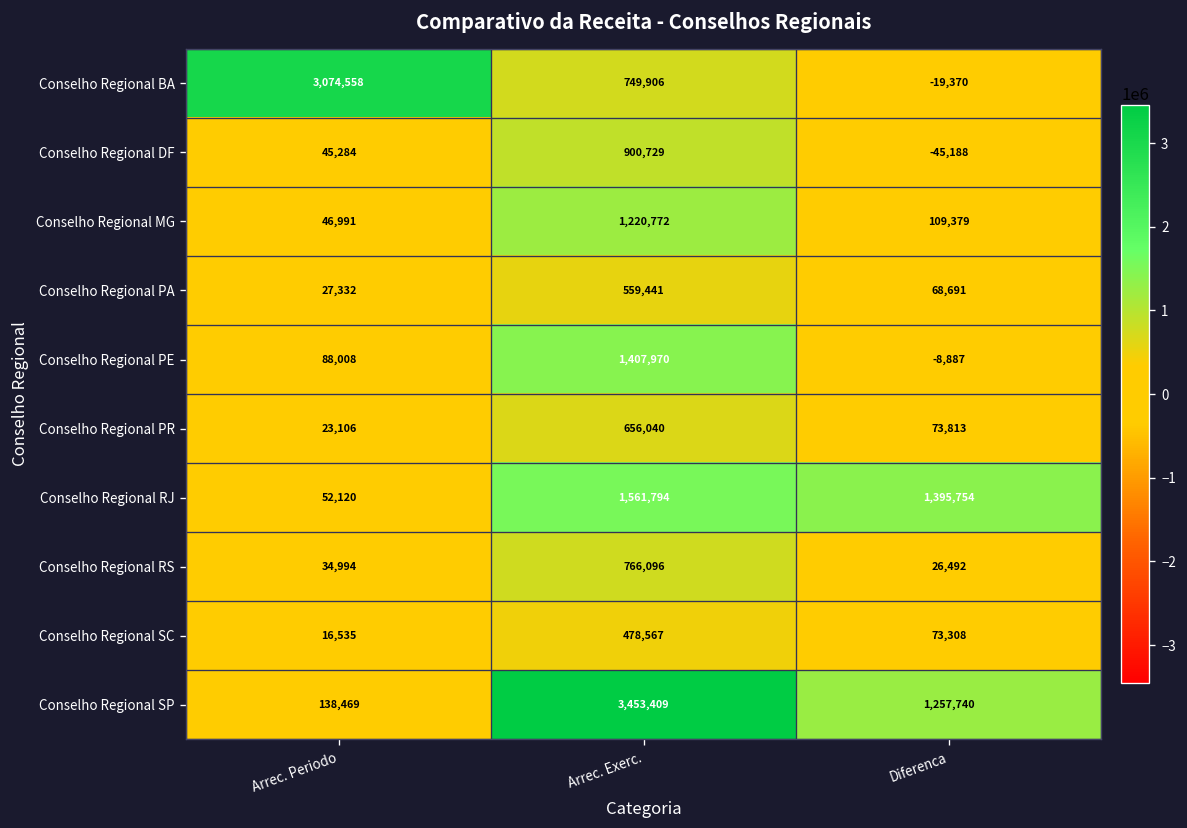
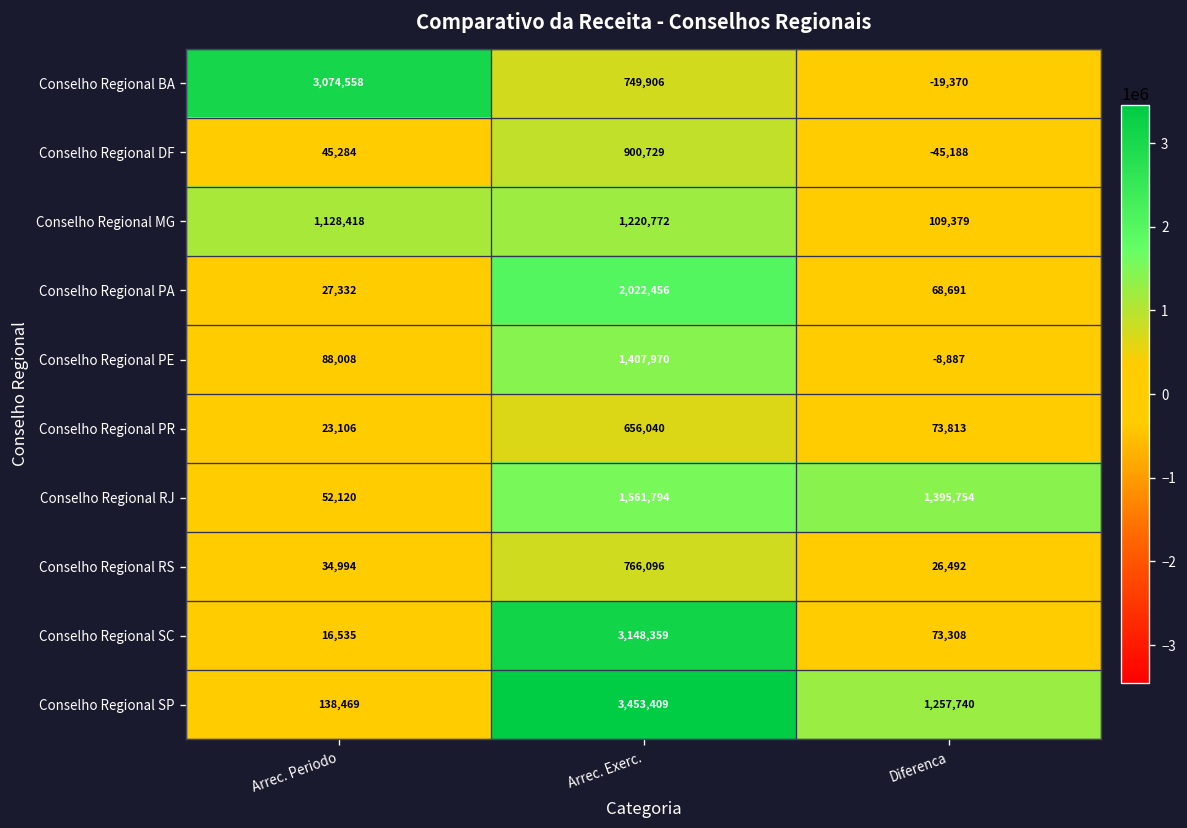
Conselho Regional MG, Arrec. Periodo: 46,991 -> 1,128,418
Conselho Regional PA, Arrec. Exerc.: 559,441 -> 2,022,456
Conselho Regional SC, Arrec. Exerc.: 478,567 -> 3,148,359
